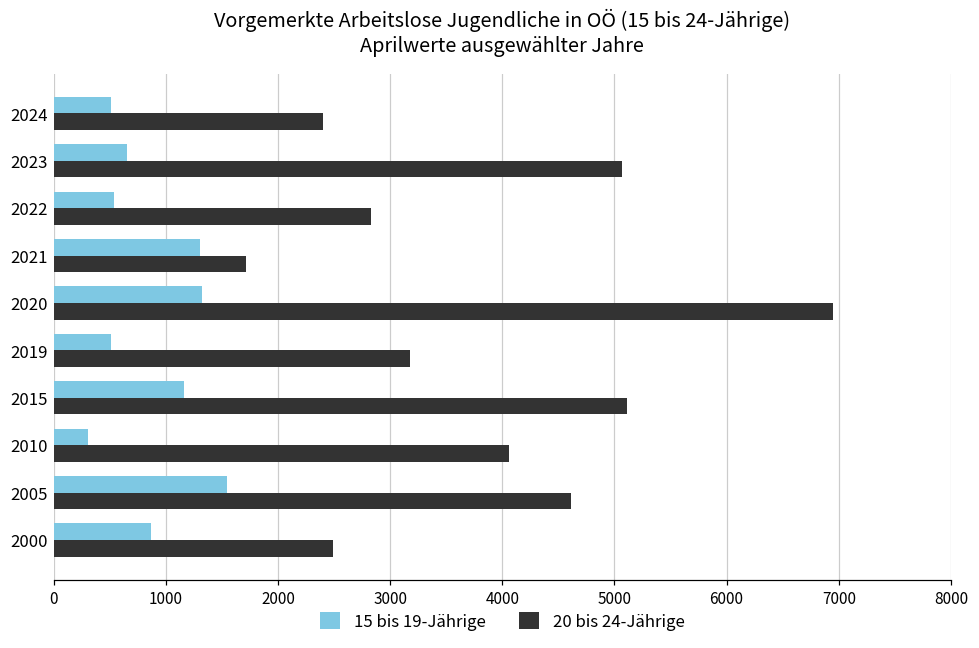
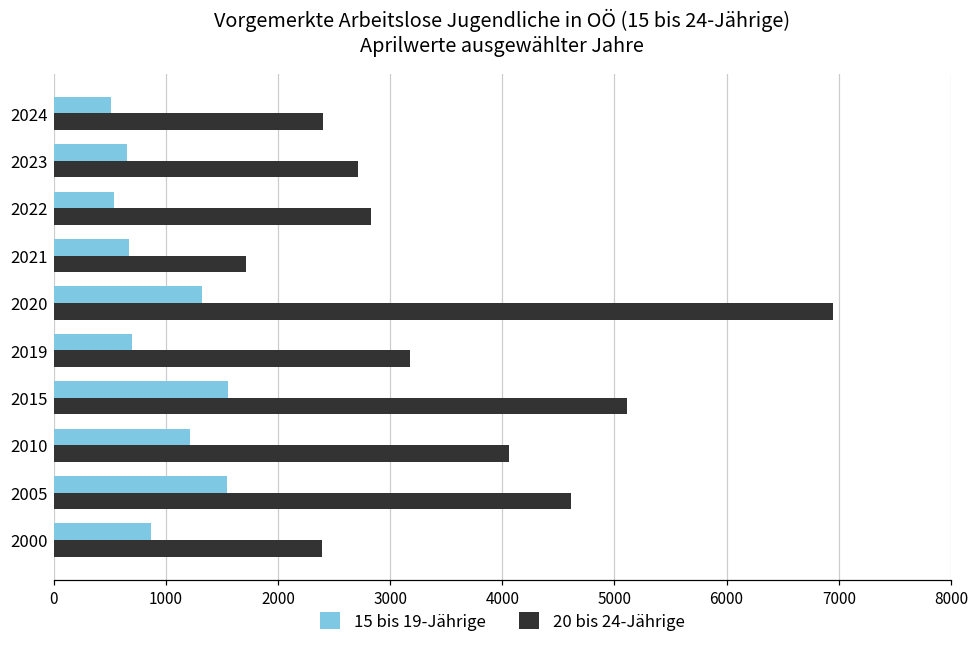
20 bis 24-Jährige, 2023: 5070 -> 2720
15 bis 19-Jährige, 2021: 1300 -> 670
15 bis 19-Jährige, 2019: 510 -> 700
15 bis 19-Jährige, 2015: 1170 -> 1560
15 bis 19-Jährige, 2010: 310 -> 1210
20 bis 24-Jährige, 2000: 2490 -> 2390
